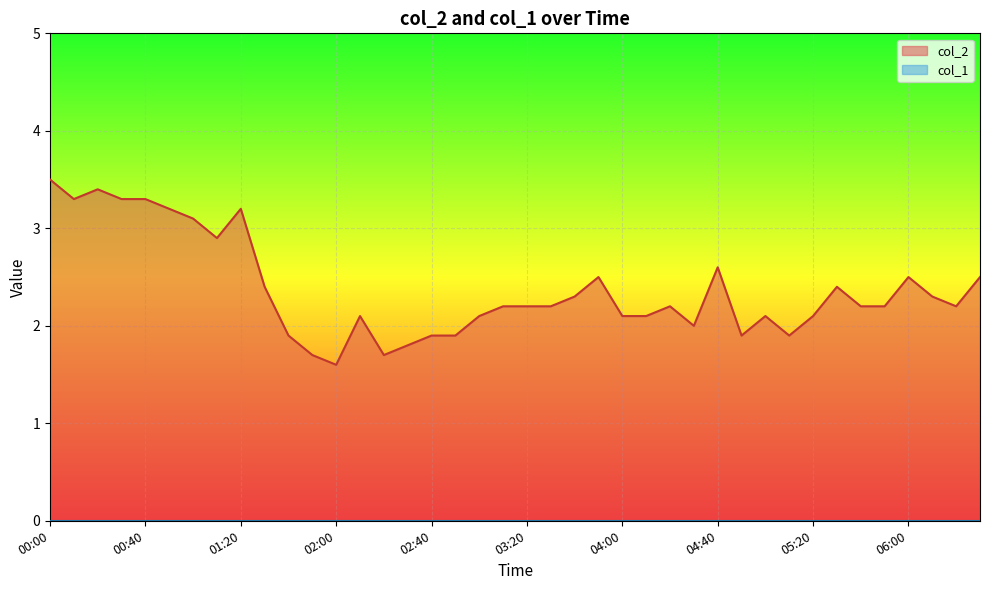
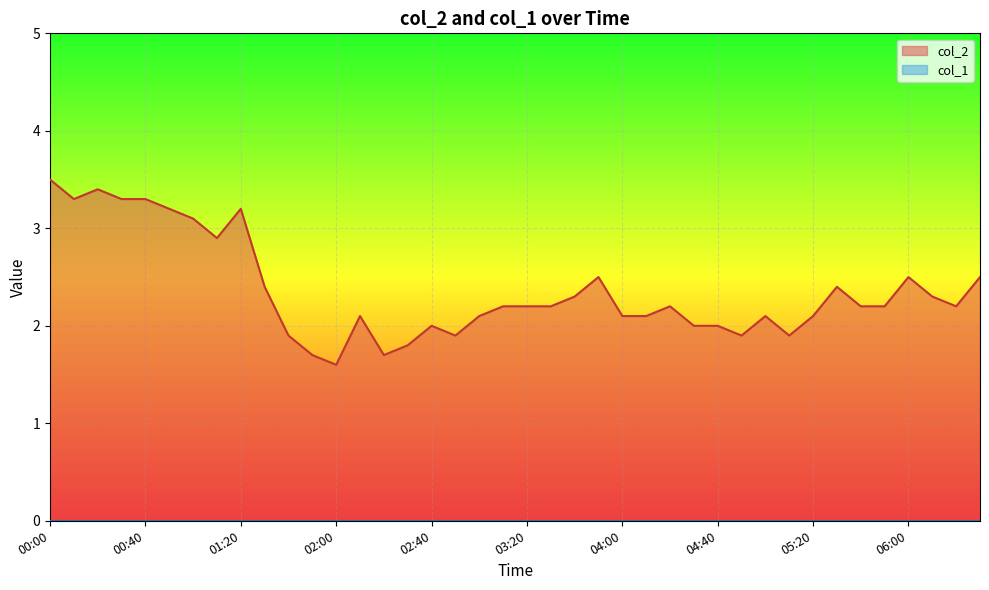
col_2, 02:40: 1.9 -> 2.0
col_2, 04:40: 2.6 -> 2.0
